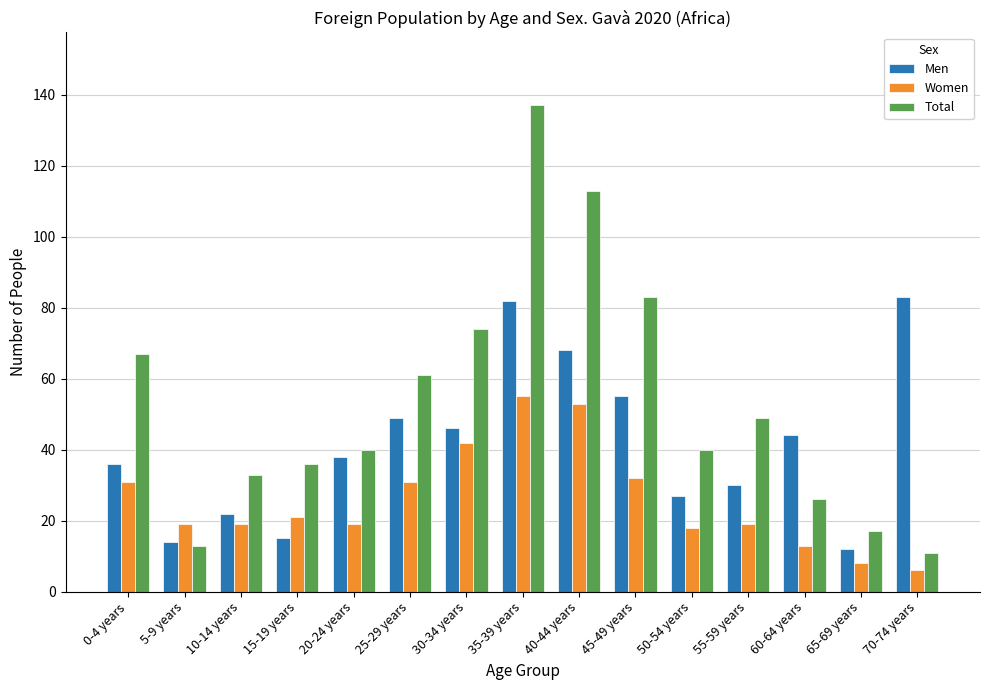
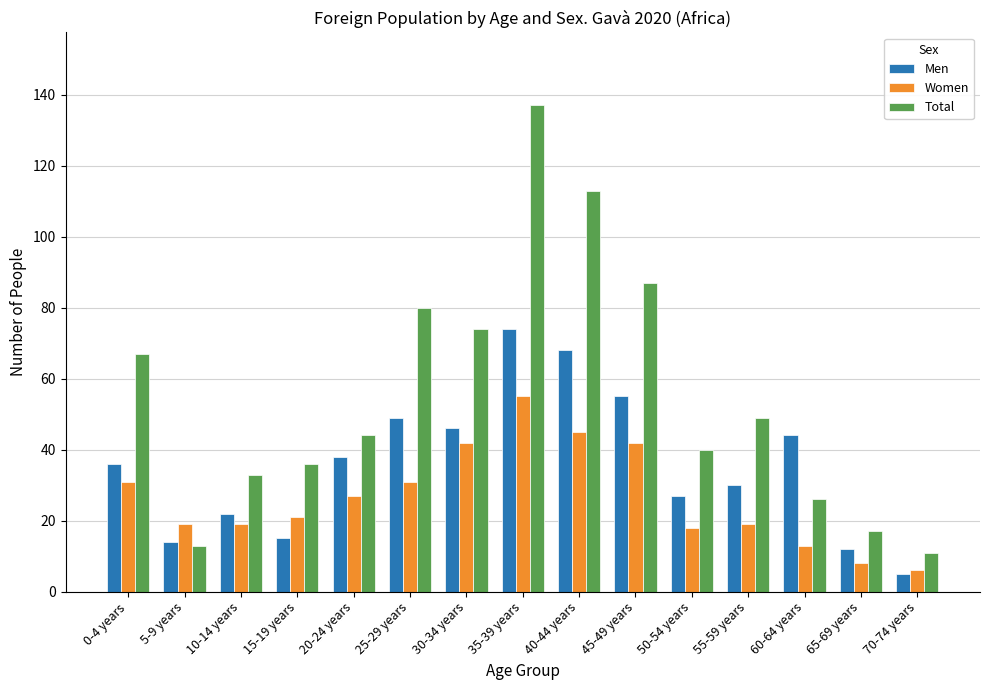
Women, 20-24 years: 19 -> 27
Total, 20-24 years: 40 -> 44
Total, 25-29 years: 61 -> 80
Men, 35-39 years: 82 -> 74
Women, 40-44 years: 53 -> 45
Women, 45-49 years: 32 -> 42
Total, 45-49 years: 83 -> 87
Men, 70-74 years: 83 -> 5
